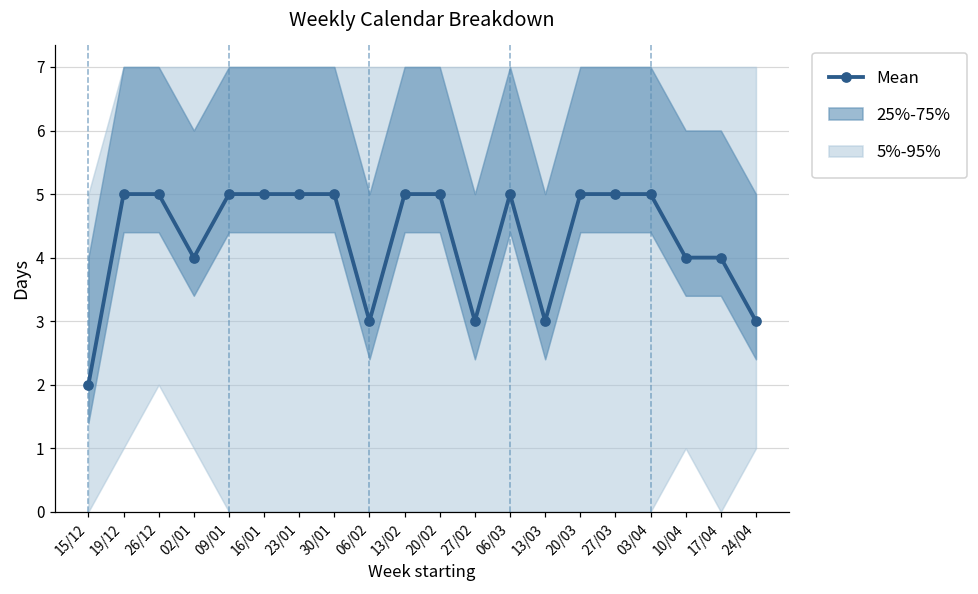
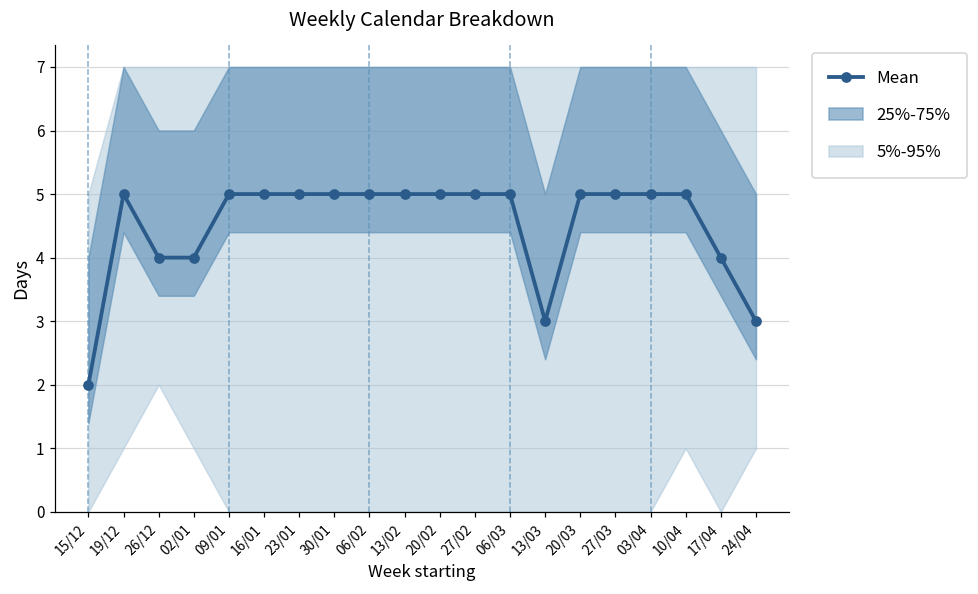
Mean, 26/12: 5 -> 4
Mean, 06/02: 3 -> 5
Mean, 27/02: 3 -> 5
Mean, 10/04: 4 -> 5
